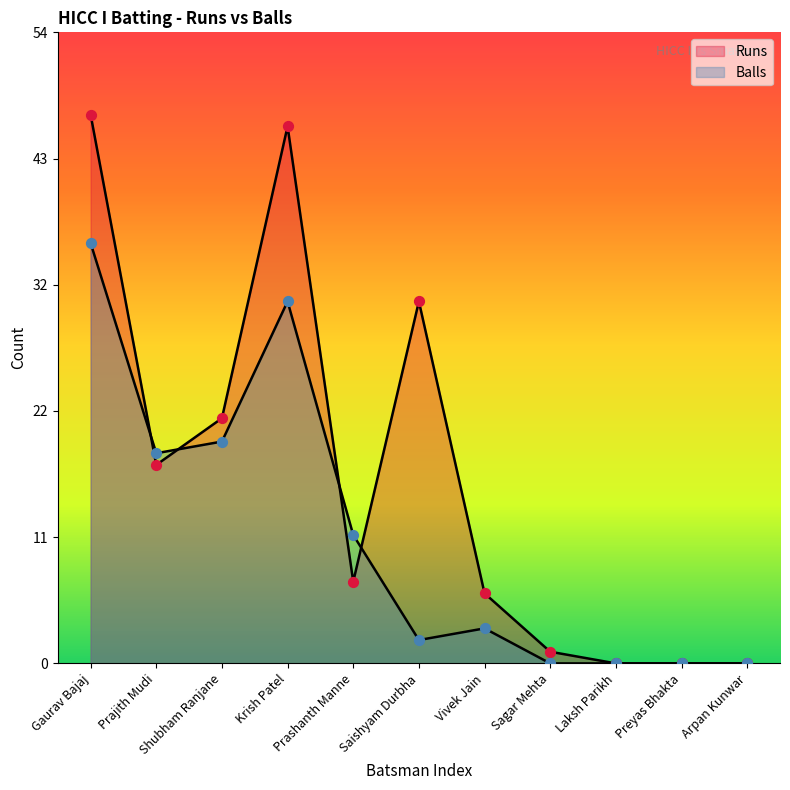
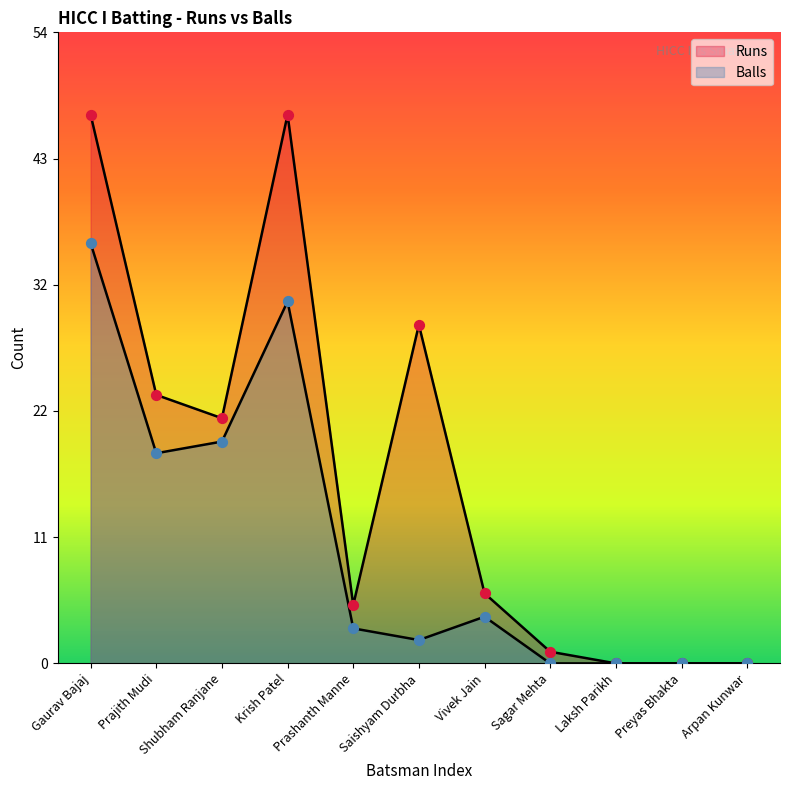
Runs, Prajith Mudi: 17 -> 23
Runs, Krish Patel: 46 -> 47
Runs, Prashanth Manne: 7 -> 5
Balls, Prashanth Manne: 11 -> 3
Runs, Saishyam Durbha: 31 -> 29
Balls, Vivek Jain: 3 -> 4
